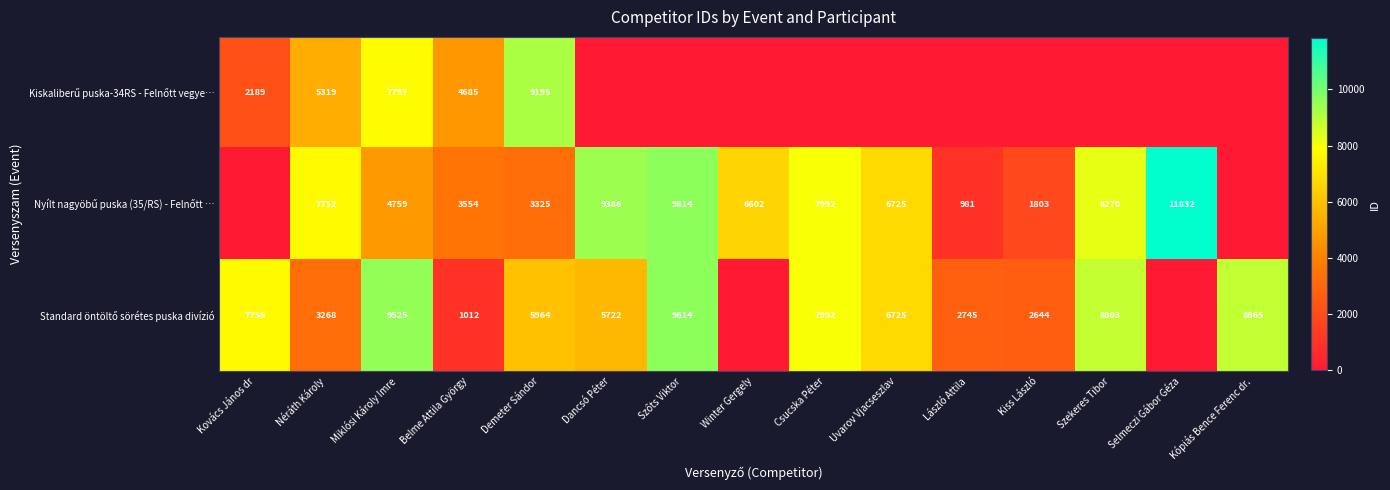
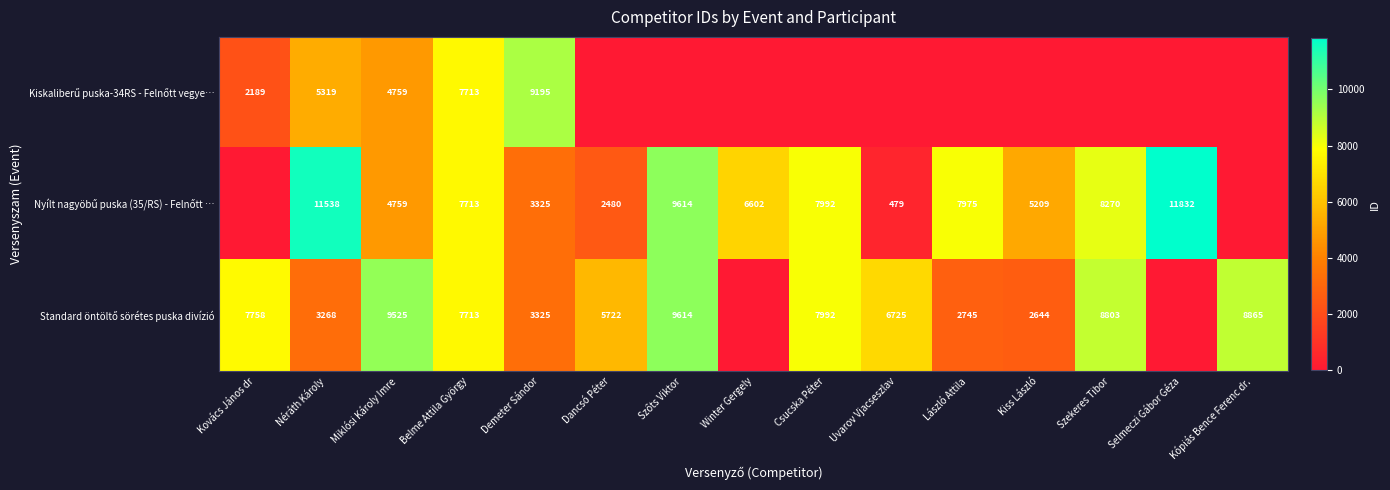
Kiskaliberű puska-34RS - Felnőtt vegye…, Miklósi Károly Imre: 7797 -> 4759
Kiskaliberű puska-34RS - Felnőtt vegye…, Belme Attila György: 4685 -> 7713
Nyílt nagyöbű puska (35/RS) - Felnőtt …, Néráth Károly: 7752 -> 11538
Nyílt nagyöbű puska (35/RS) - Felnőtt …, Belme Attila György: 3554 -> 7713
Nyílt nagyöbű puska (35/RS) - Felnőtt …, Dancsó Péter: 9386 -> 2480
Nyílt nagyöbű puska (35/RS) - Felnőtt …, Uvarov Vjacseszlav: 6725 -> 479
Nyílt nagyöbű puska (35/RS) - Felnőtt …, László Attila: 981 -> 7975
Nyílt nagyöbű puska (35/RS) - Felnőtt …, Kiss László: 1803 -> 5209
Standard öntöltő sörétes puska divízió, Belme Attila György: 1012 -> 7713
Standard öntöltő sörétes puska divízió, Demeter Sándor: 5964 -> 3325
